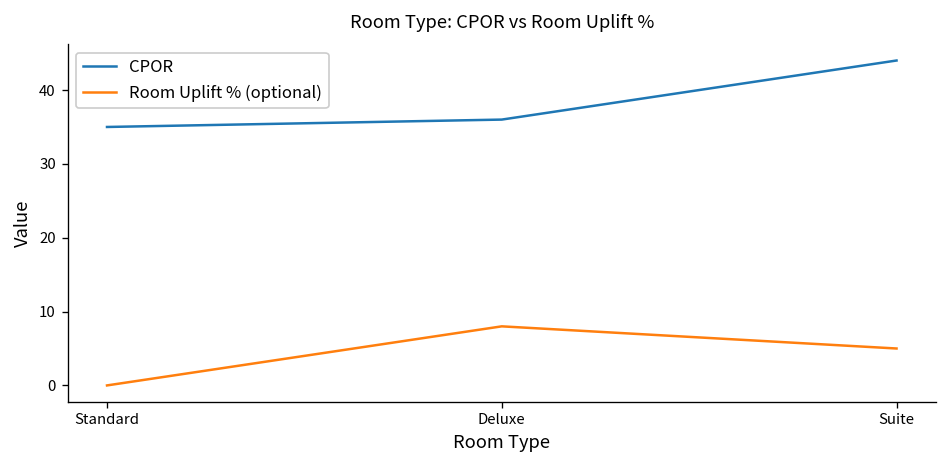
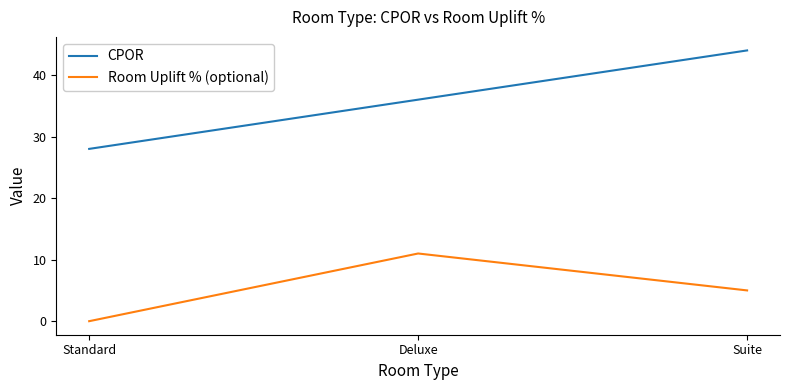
CPOR, Standard: 35 -> 28
Room Uplift % (optional), Deluxe: 8 -> 11
